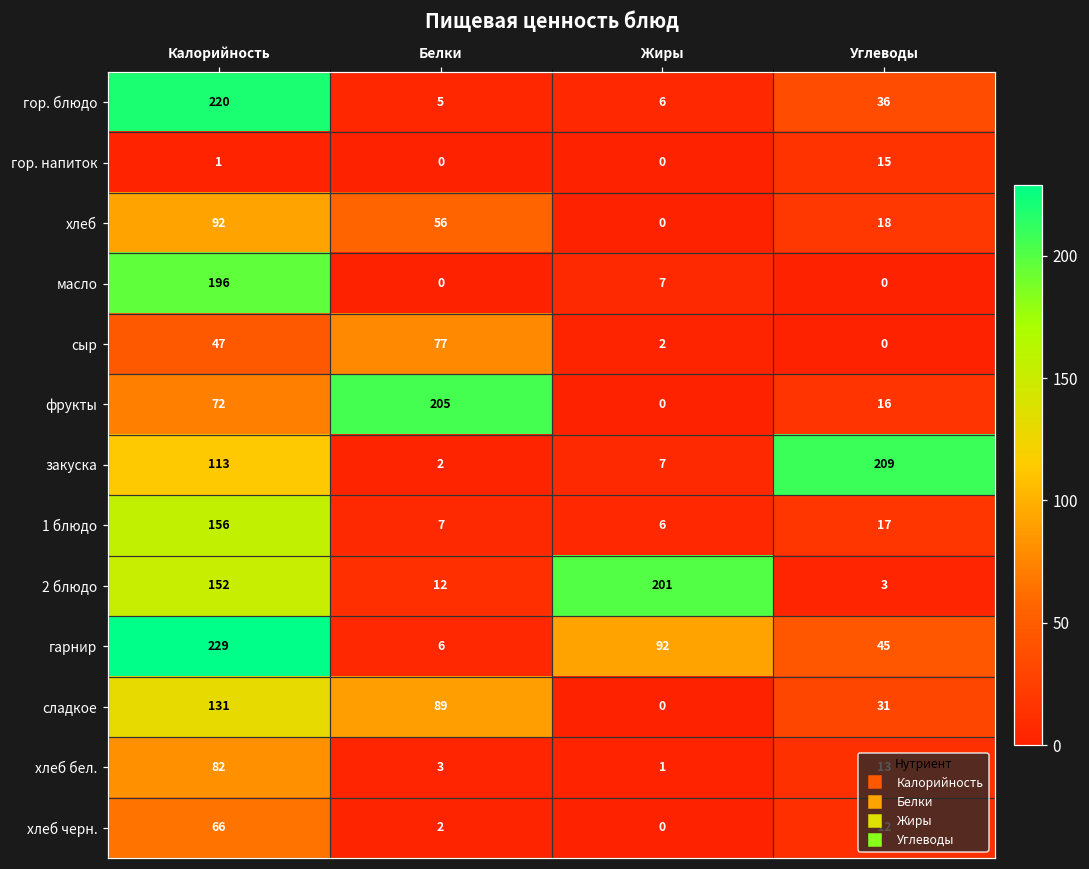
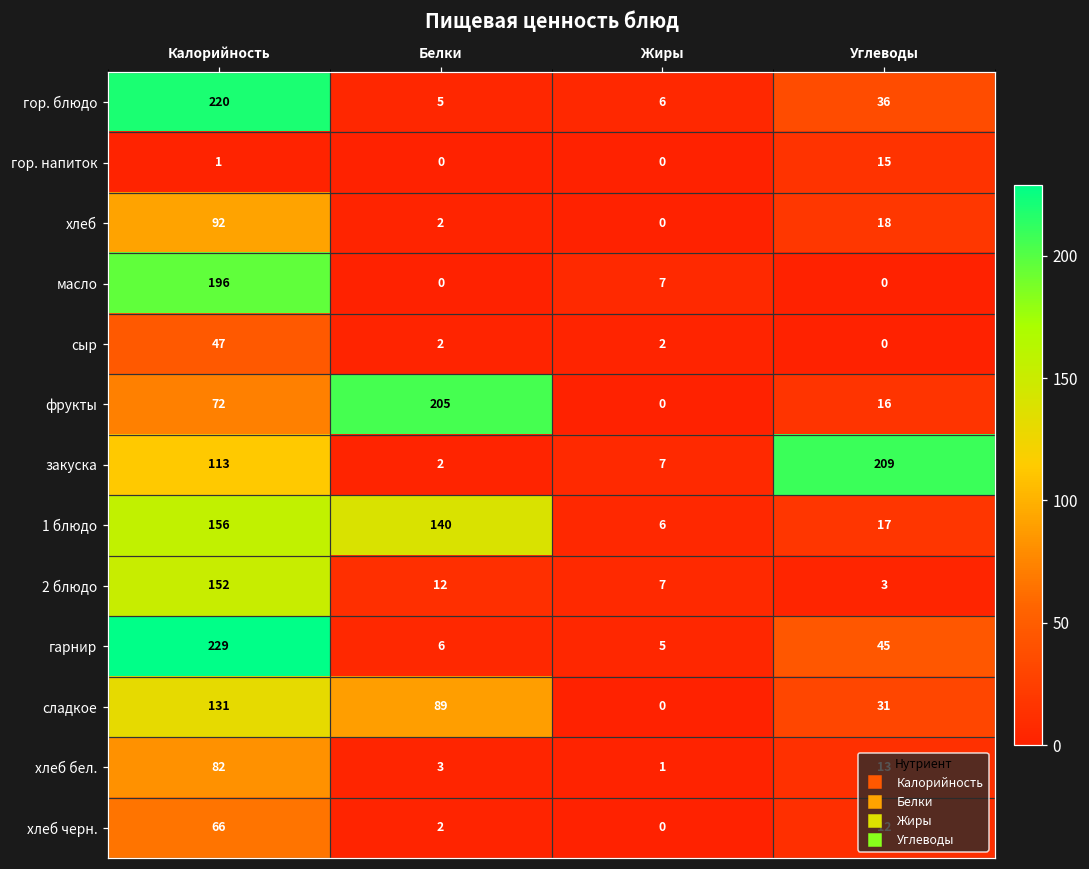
хлеб, Белки: 56 -> 2
сыр, Белки: 77 -> 2
1 блюдо, Белки: 7 -> 140
2 блюдо, Жиры: 201 -> 7
гарнир, Жиры: 92 -> 5
